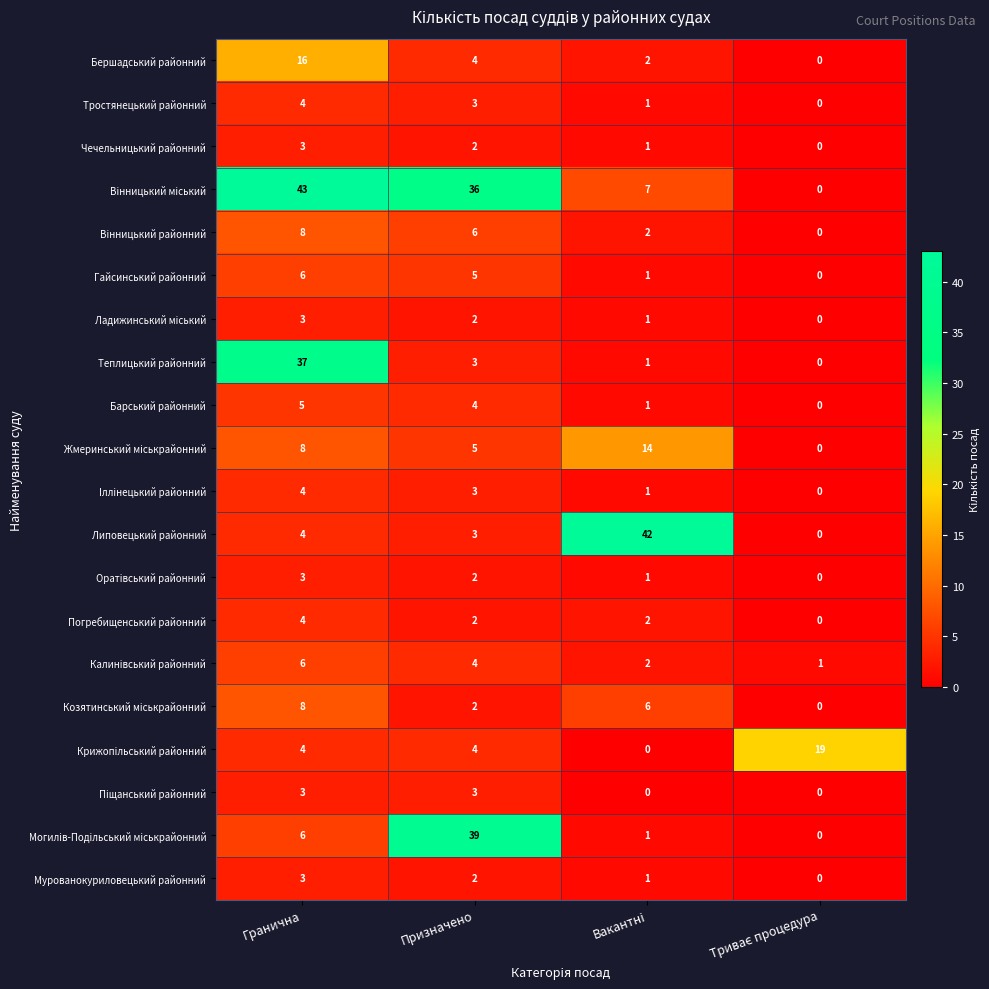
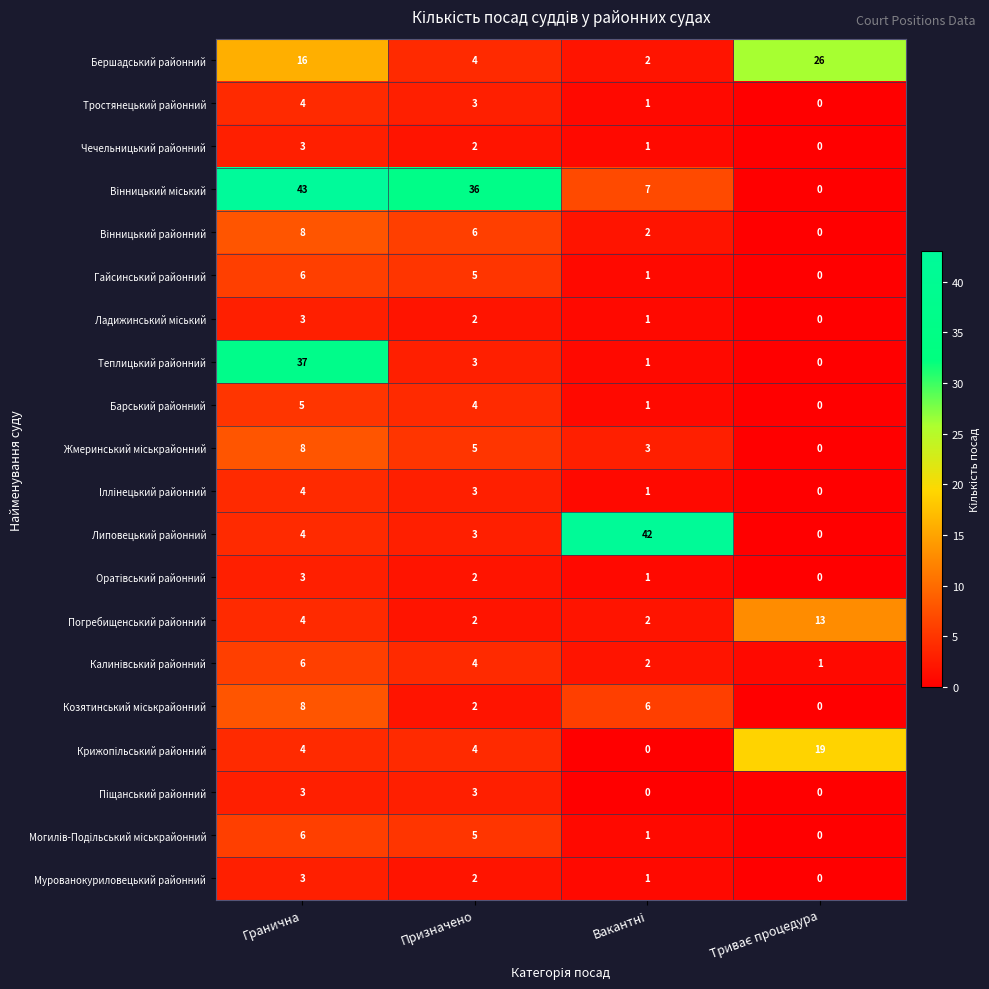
Бершадський районний, Триває процедура: 0 -> 26
Жмеринський міськрайонний, Вакантні: 14 -> 3
Погребищенський районний, Триває процедура: 0 -> 13
Могилів-Подільський міськрайонний, Призначено: 39 -> 5
